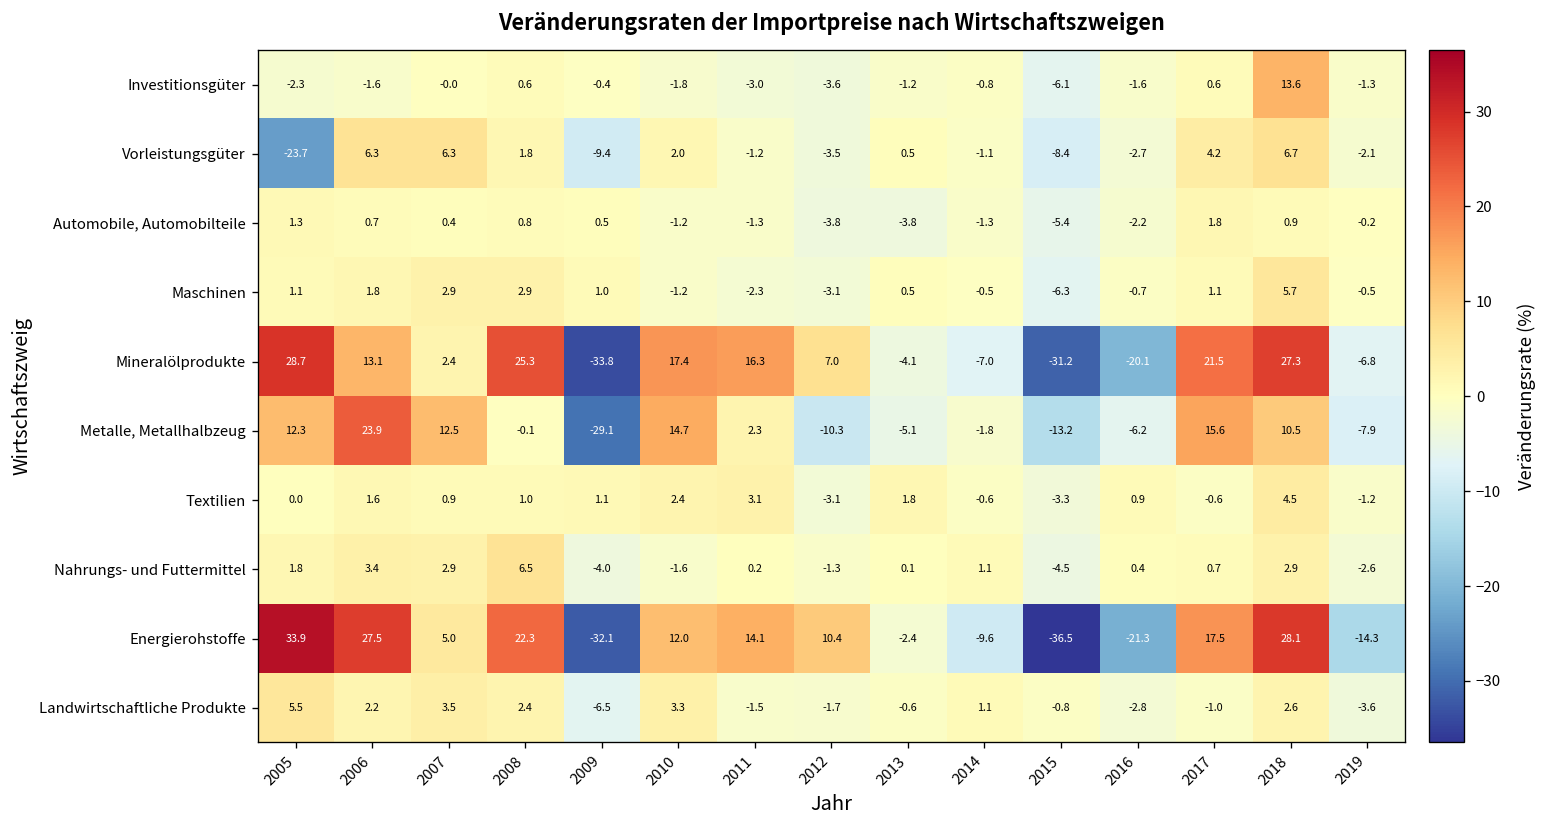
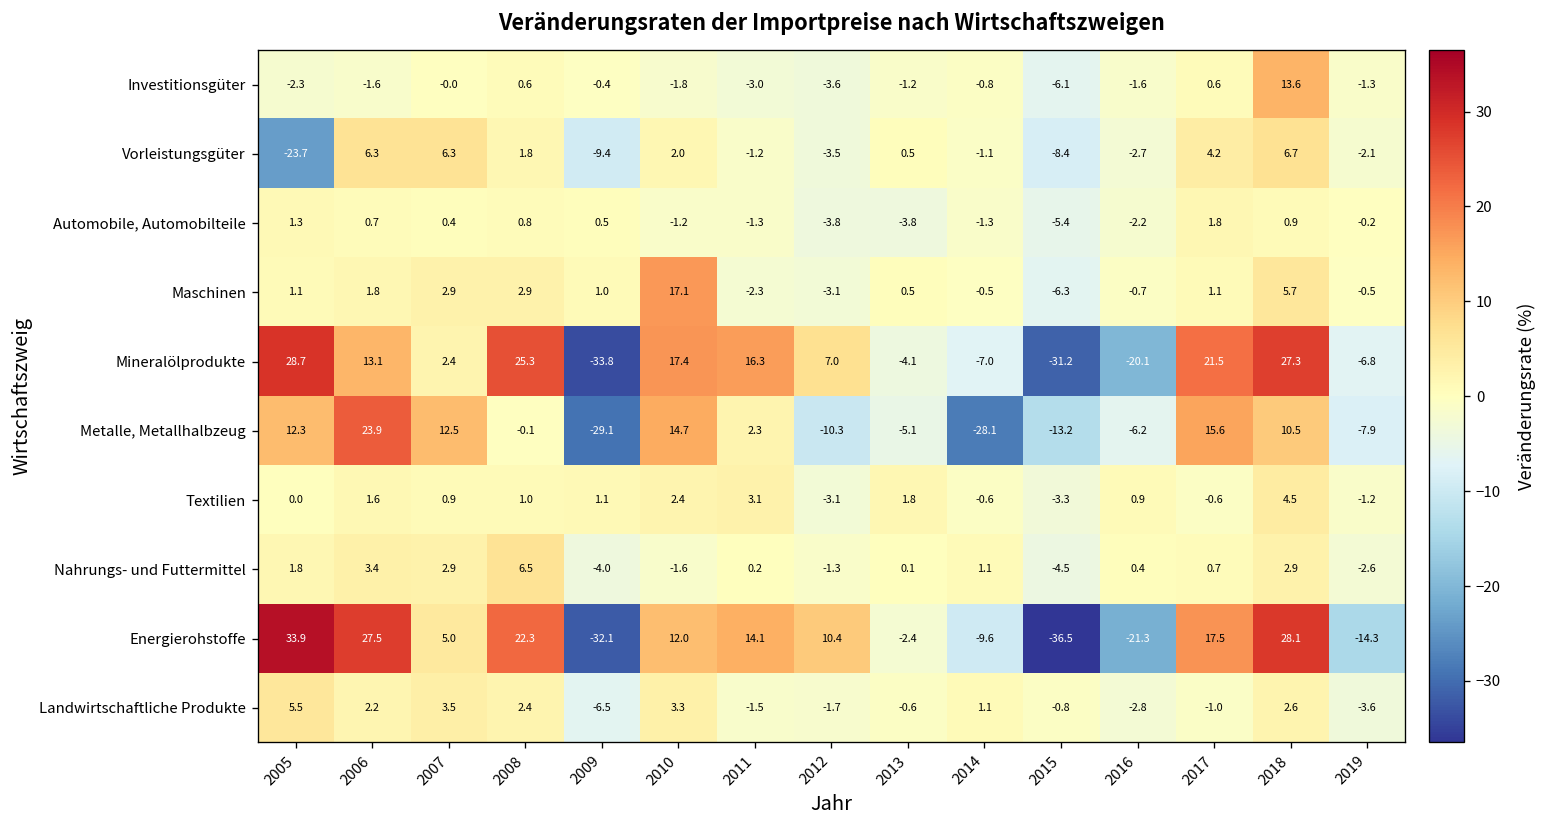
Maschinen, 2010: -1.2 -> 17.1
Metalle, Metallhalbzeug, 2014: -1.8 -> -28.1
